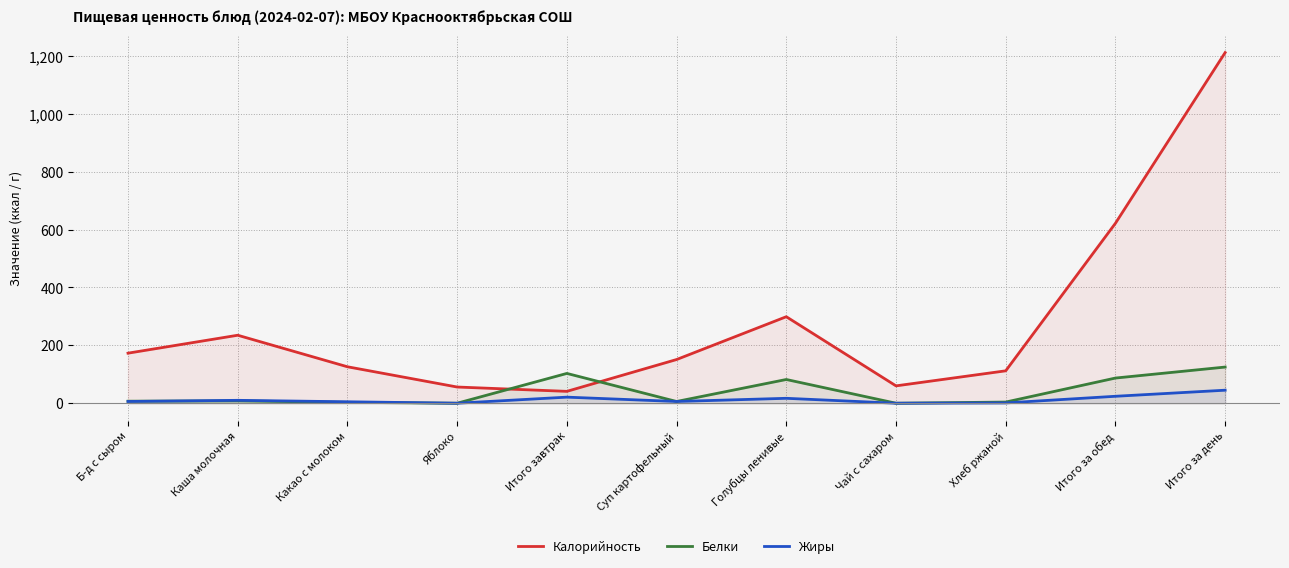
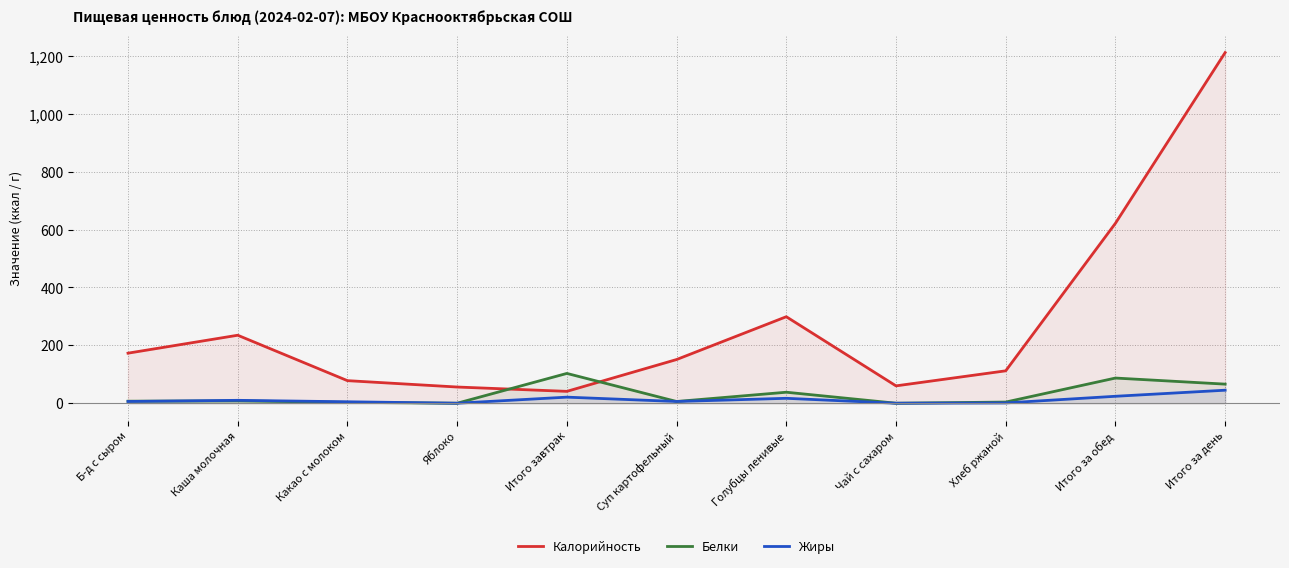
Калорийность, Какао с молоком: 130 -> 80
Белки, Голубцы ленивые: 80 -> 40
Белки, Итого за день: 130 -> 70
